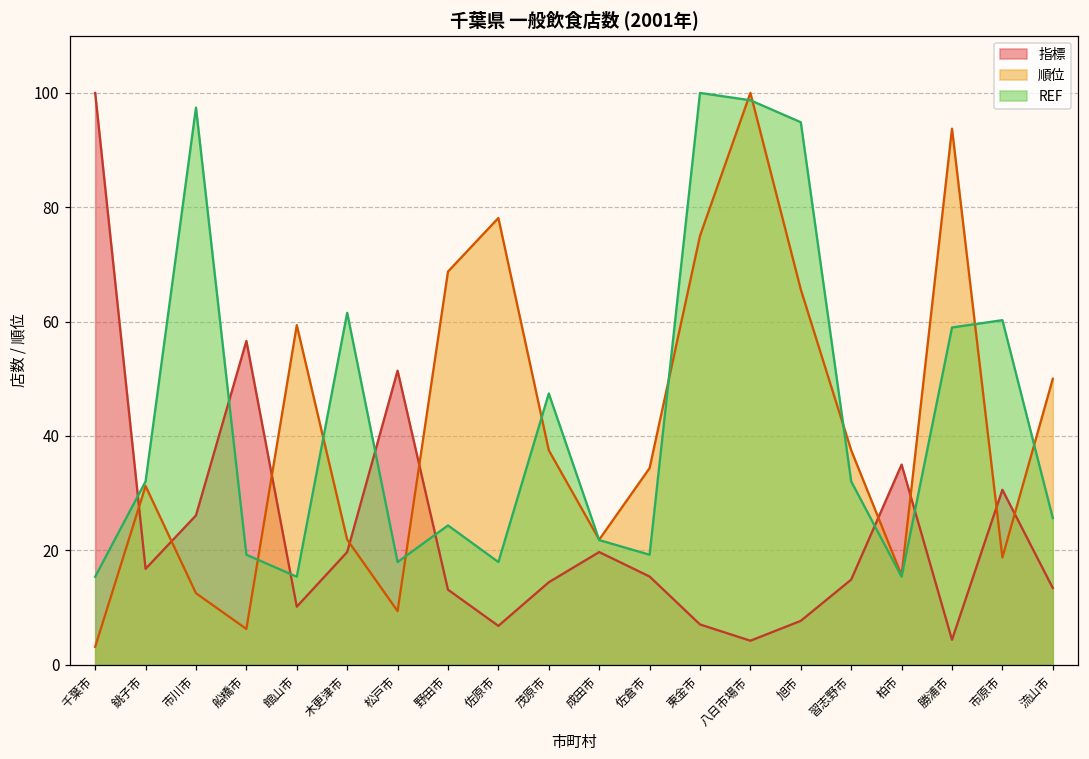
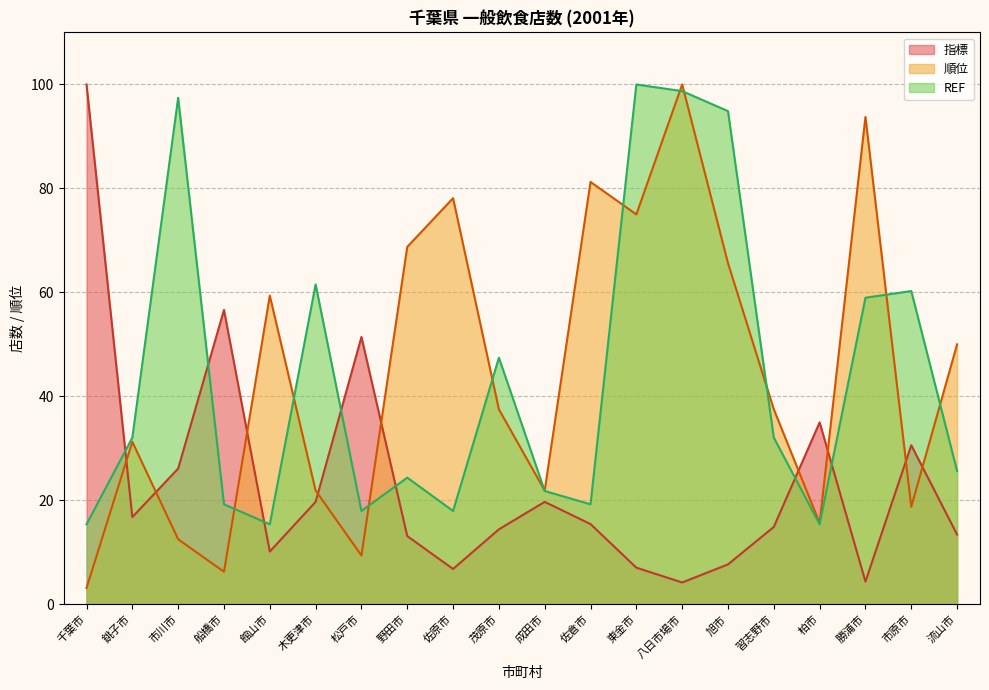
順位, 佐倉市: 34 -> 81
